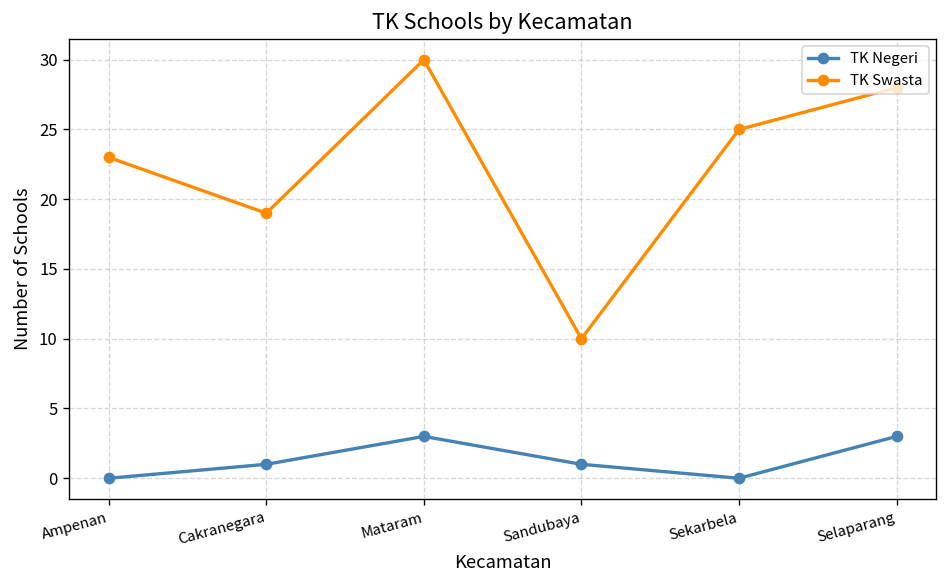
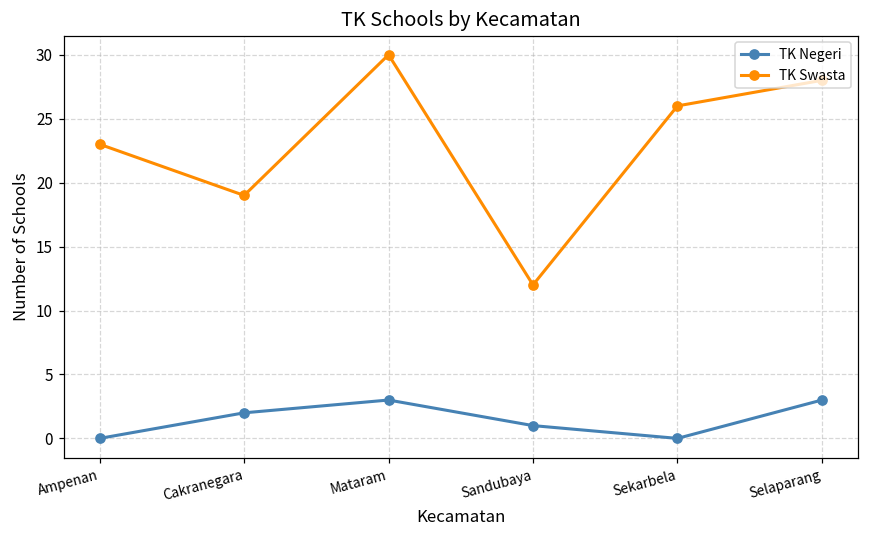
TK Negeri, Cakranegara: 1 -> 2
TK Swasta, Sandubaya: 10 -> 12
TK Swasta, Sekarbela: 25 -> 26
